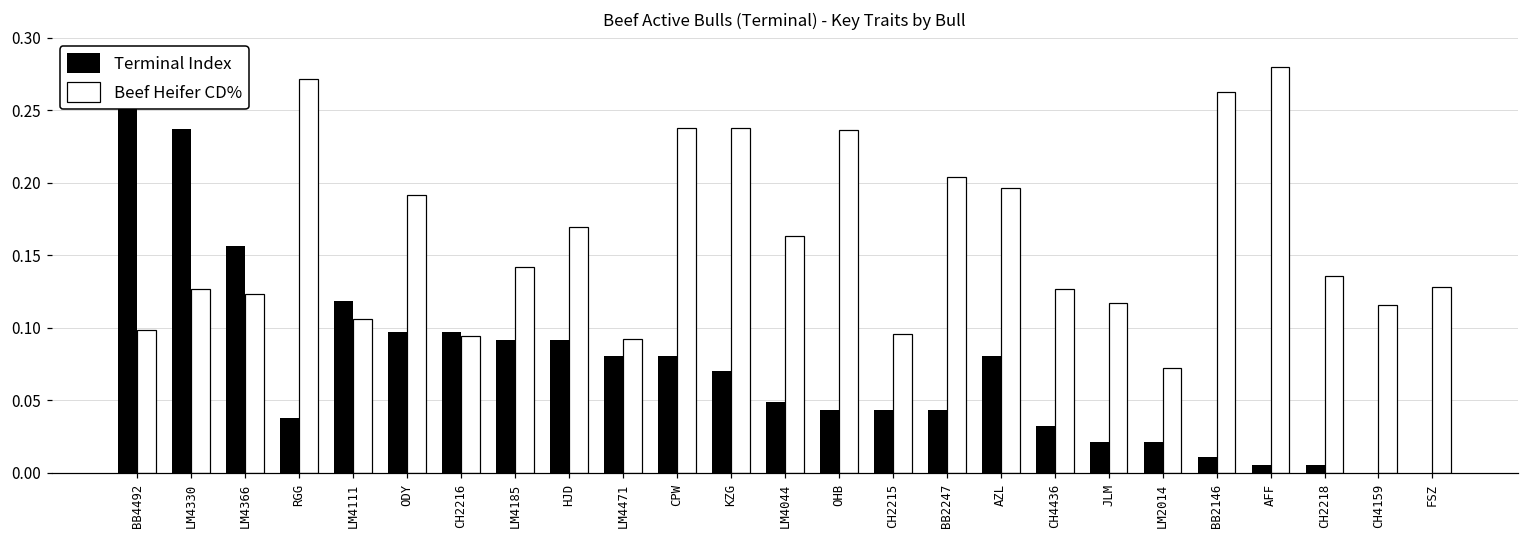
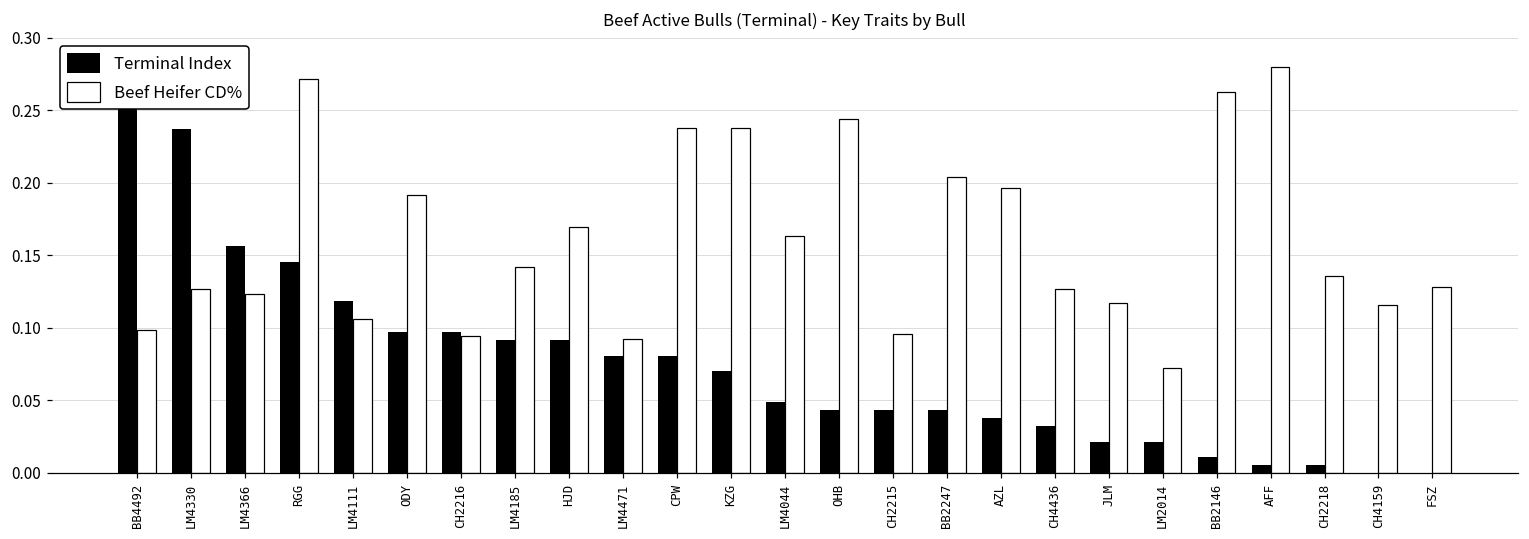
Terminal Index, RGG: 0.038 -> 0.145
Beef Heifer CD%, OHB: 0.236 -> 0.244
Terminal Index, AZL: 0.081 -> 0.038
